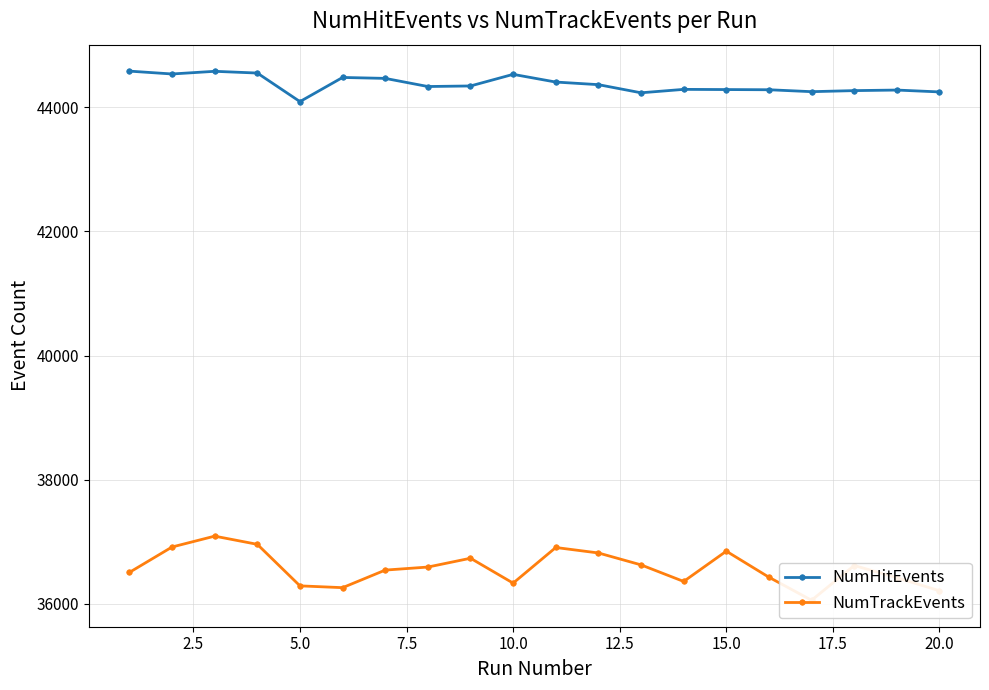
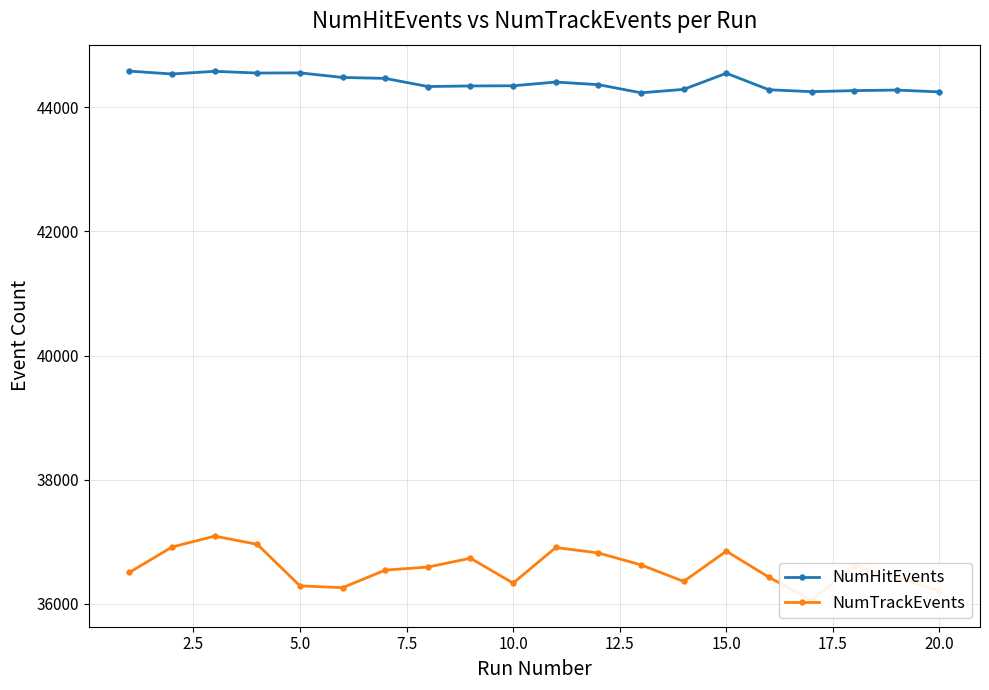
NumHitEvents, 5.0: 44100 -> 44600
NumHitEvents, 10.0: 44500 -> 44300
NumHitEvents, 15.0: 44300 -> 44500
